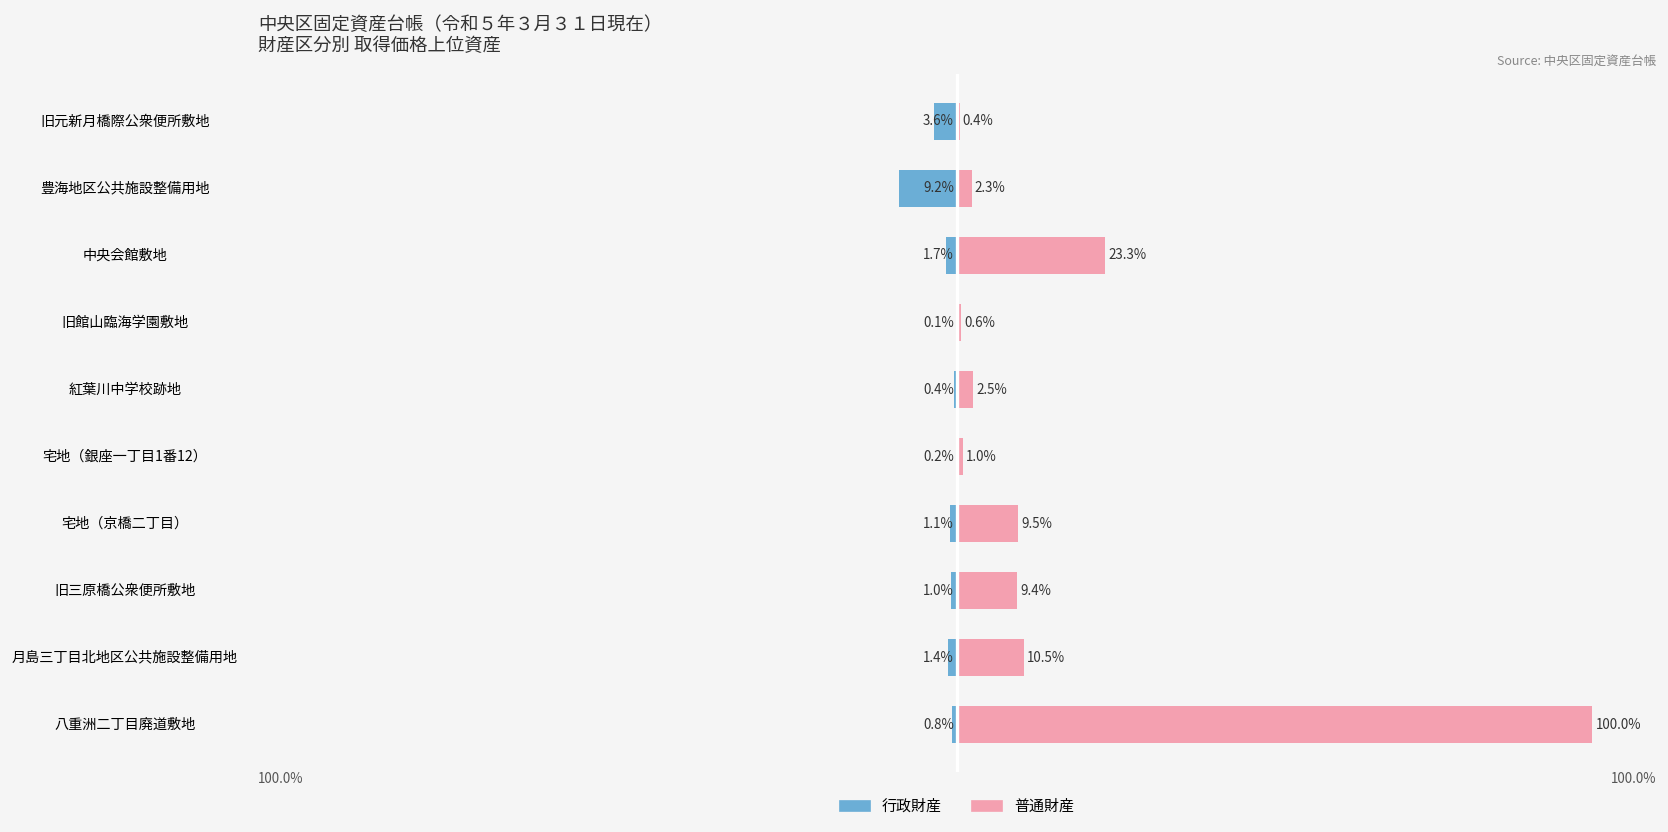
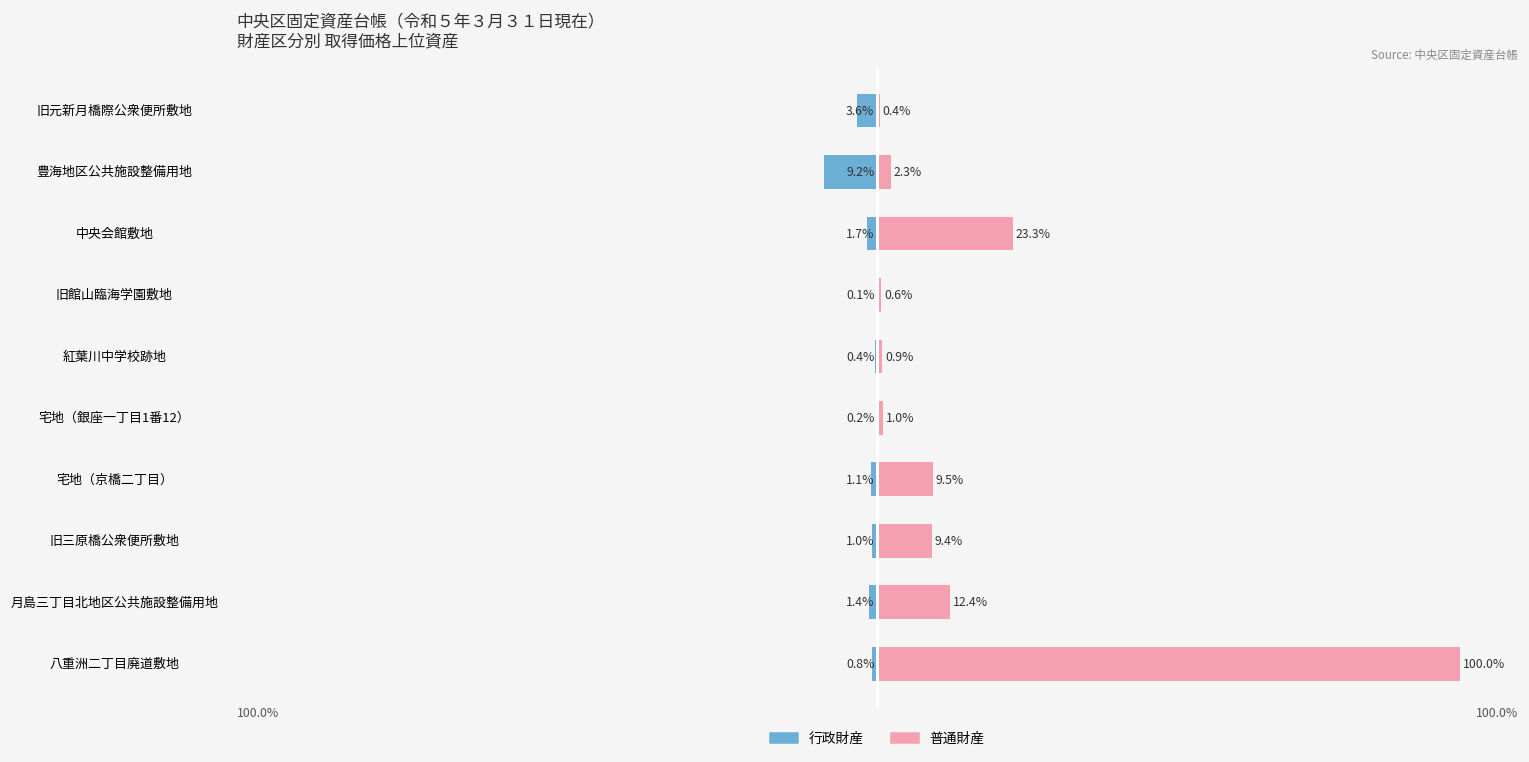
普通財産, 紅葉川中学校跡地: 2.5% -> 0.9%
普通財産, 月島三丁目北地区公共施設整備用地: 10.5% -> 12.4%
